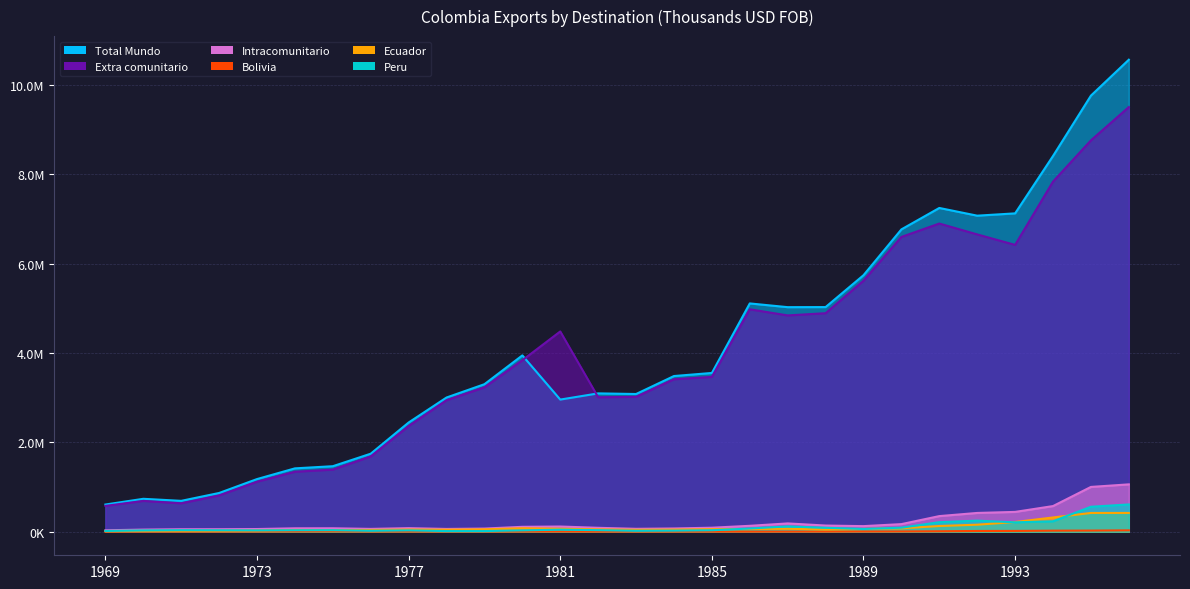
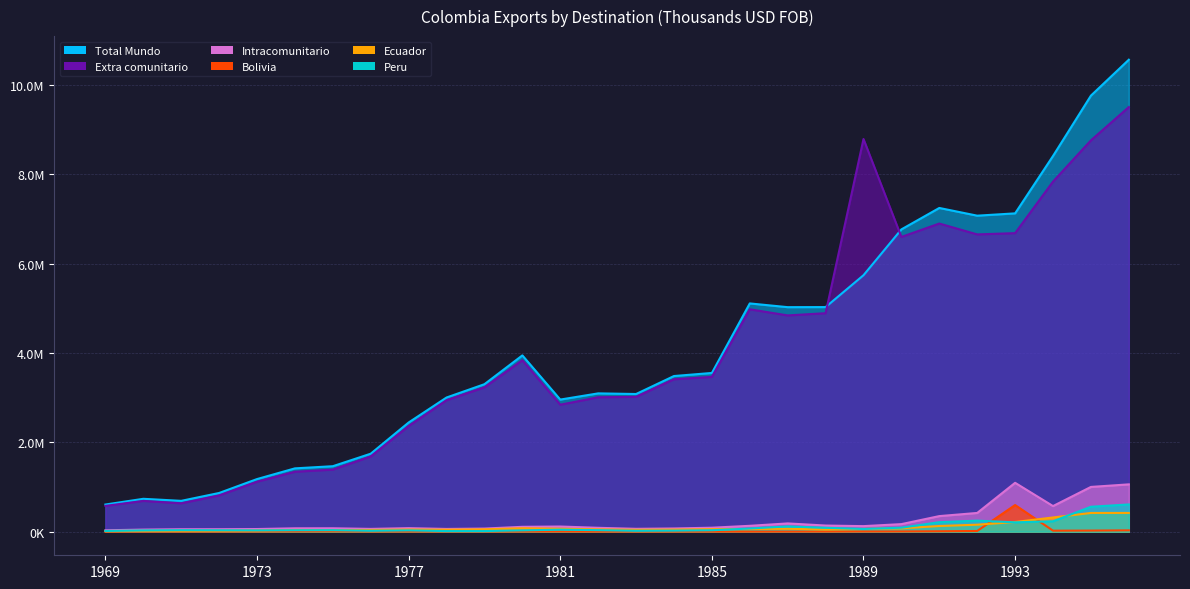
Extra comunitario, 1981: 4500000 -> 2800000
Extra comunitario, 1989: 5600000 -> 8800000
Extra comunitario, 1993: 6400000 -> 6700000
Intracomunitario, 1993: 400000 -> 1100000
Bolivia, 1993: 0 -> 600000
